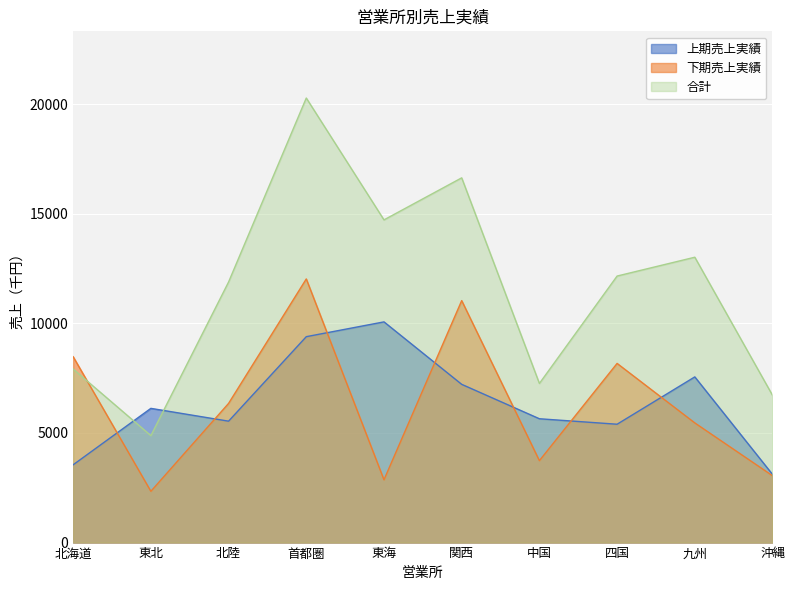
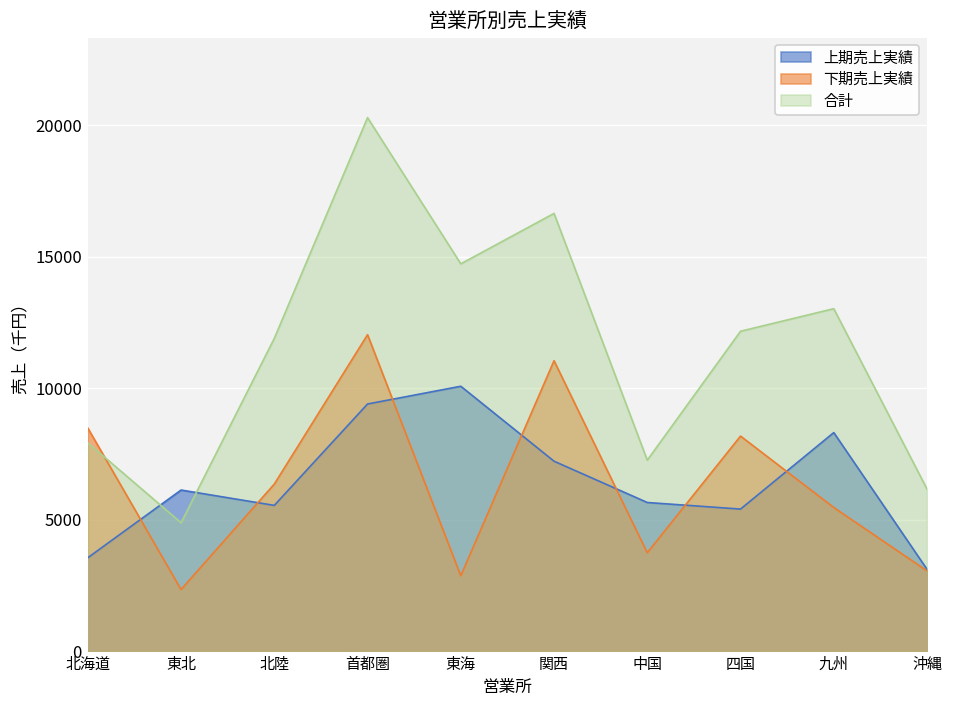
上期売上実績, 九州: 7600 -> 8300
合計, 沖縄: 6700 -> 6200
